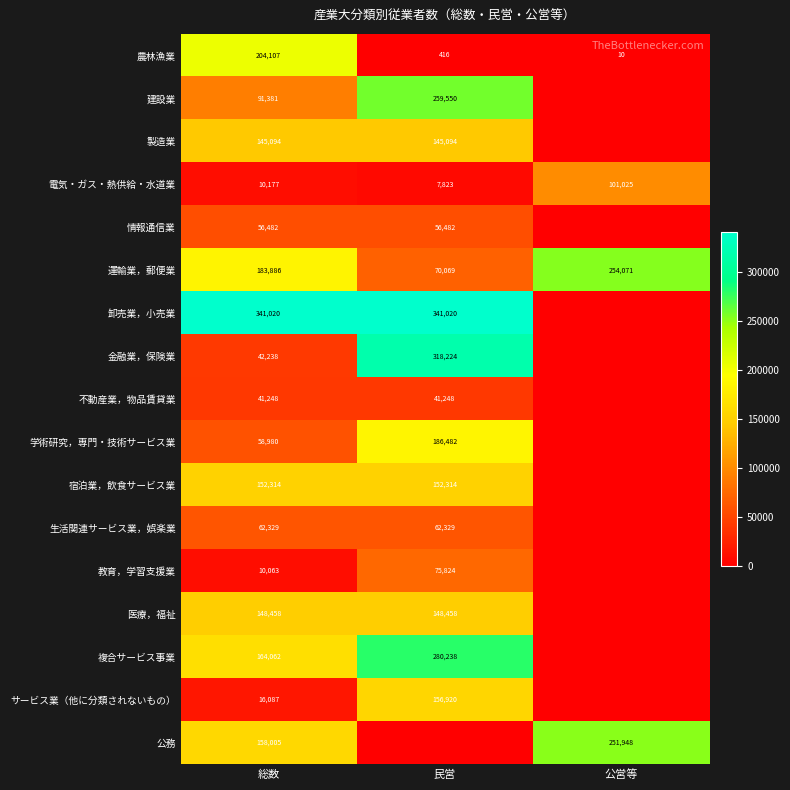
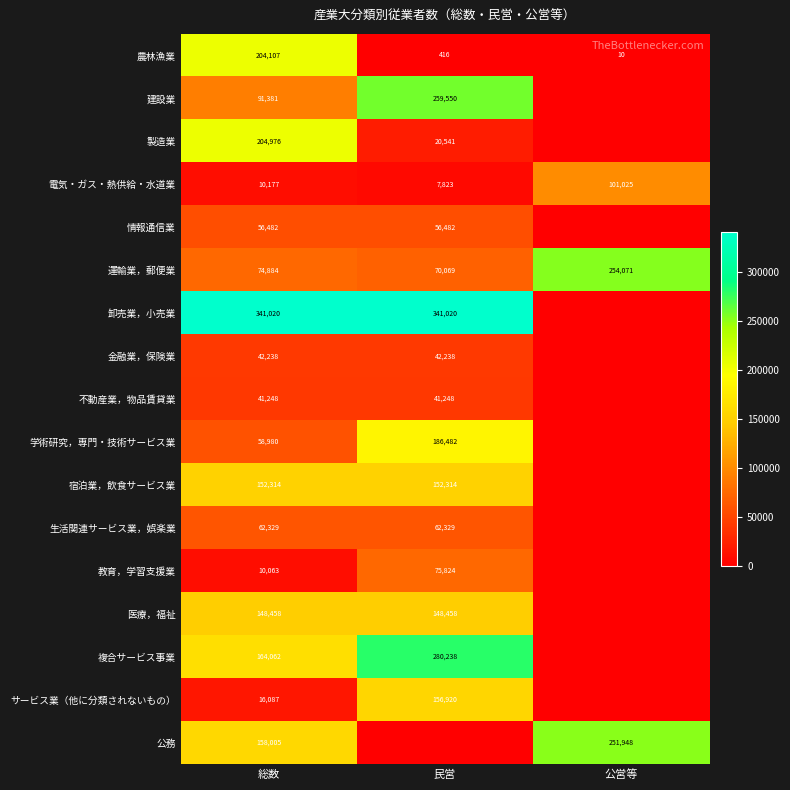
製造業, 総数: 145,094 -> 204,976
製造業, 民営: 145,094 -> 20,541
運輸業，郵便業, 総数: 183,886 -> 74,884
金融業，保険業, 民営: 318,224 -> 42,238
